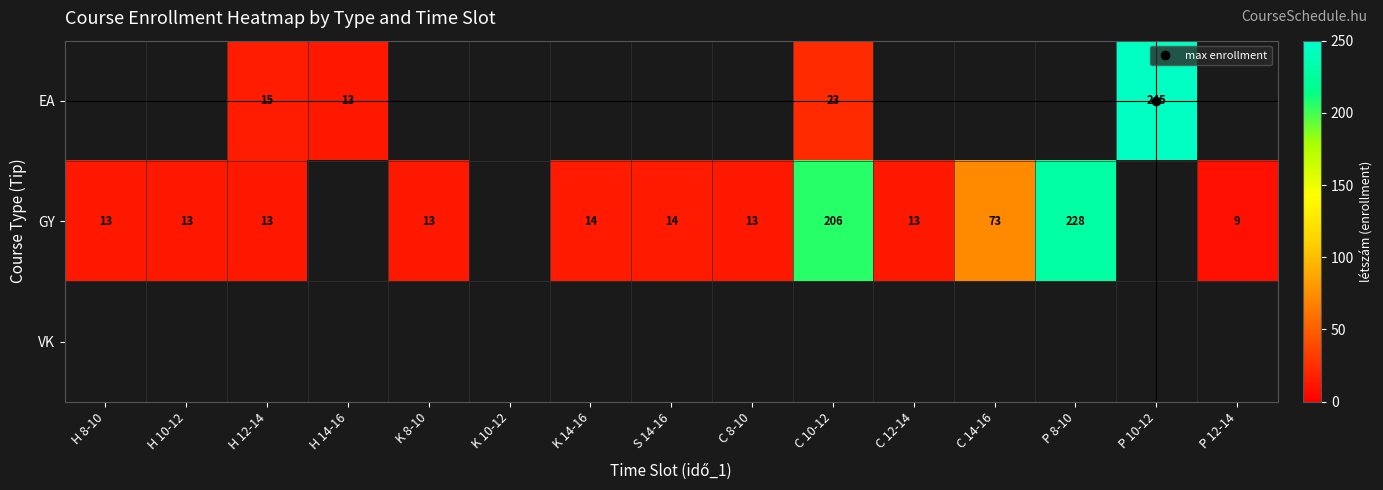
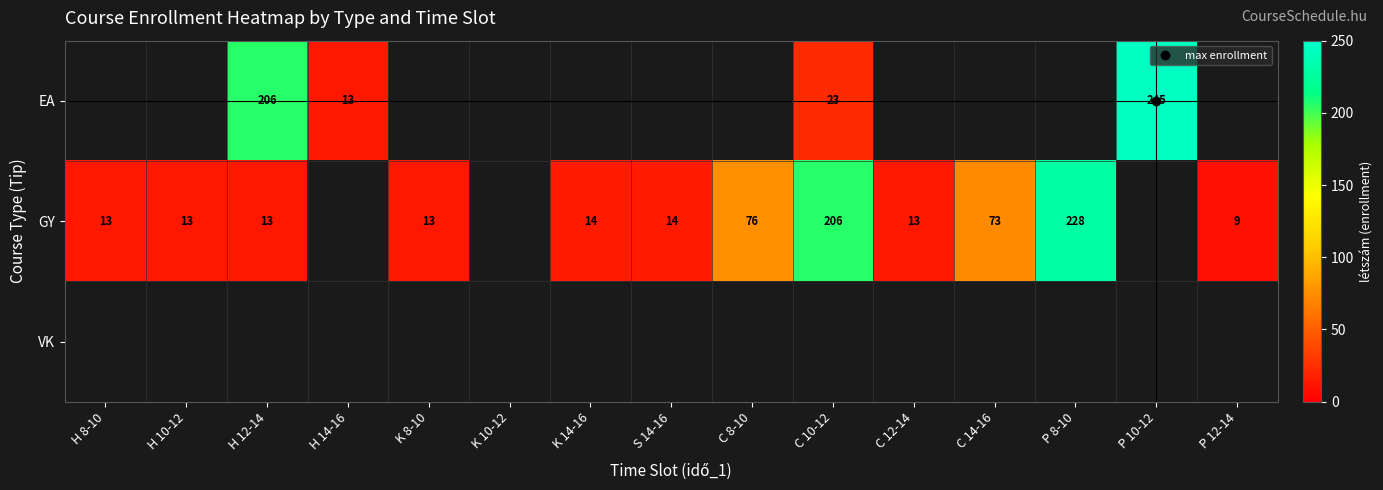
EA, H 12-14: 15 -> 206
GY, C 8-10: 13 -> 76
